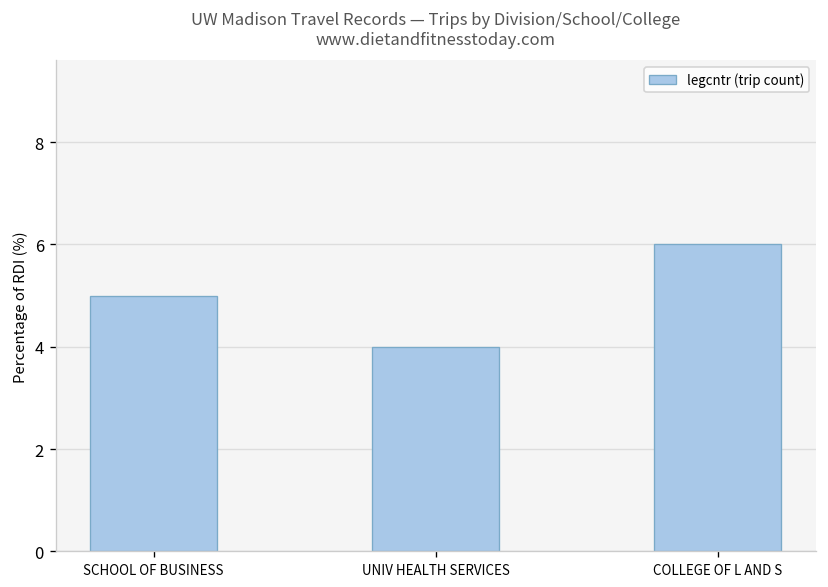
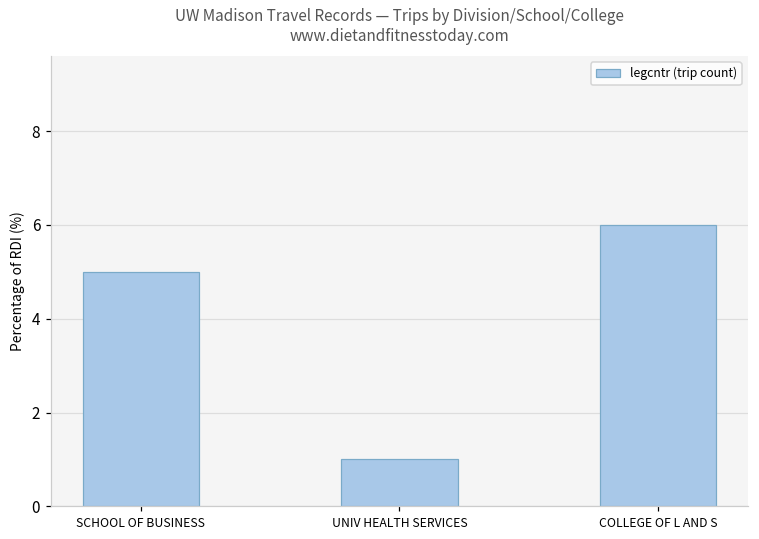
UNIV HEALTH SERVICES: 4 -> 1
